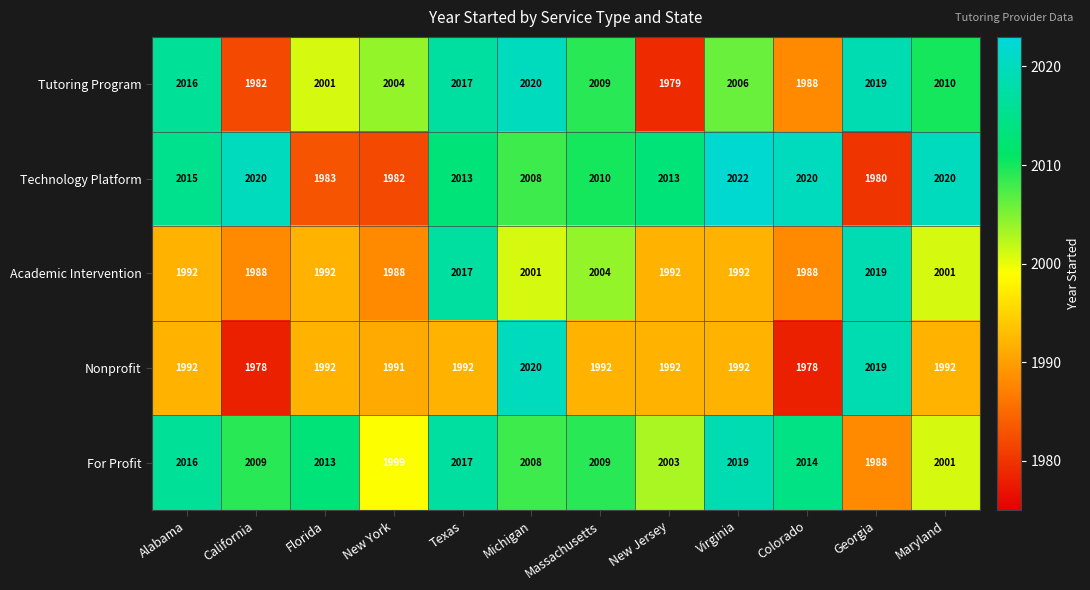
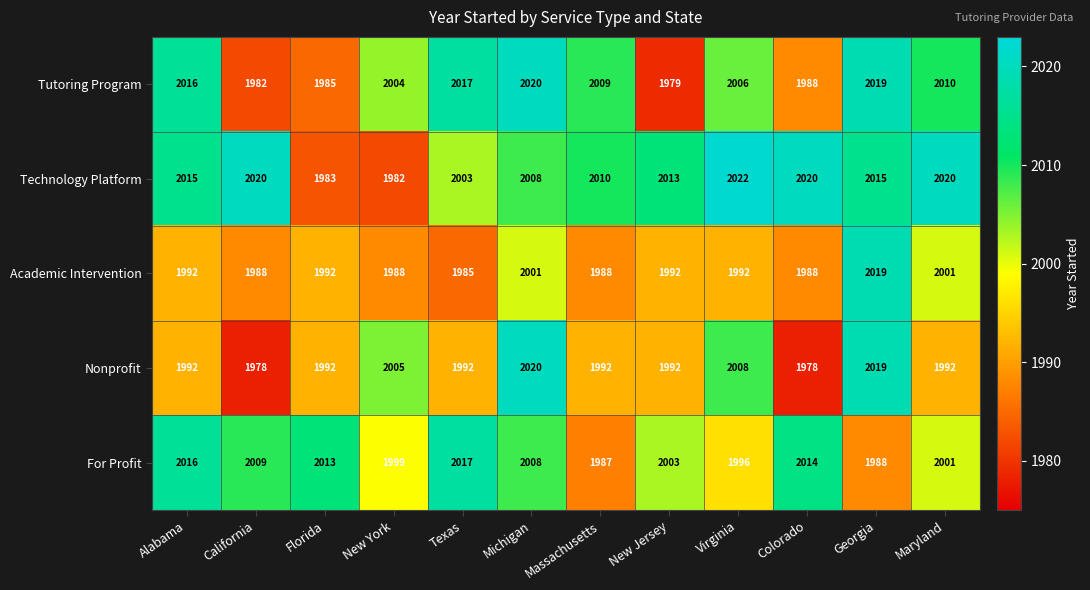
Tutoring Program, Florida: 2001 -> 1985
Technology Platform, Texas: 2013 -> 2003
Technology Platform, Georgia: 1980 -> 2015
Academic Intervention, Texas: 2017 -> 1985
Academic Intervention, Massachusetts: 2004 -> 1988
Nonprofit, New York: 1991 -> 2005
Nonprofit, Virginia: 1992 -> 2008
For Profit, Massachusetts: 2009 -> 1987
For Profit, Virginia: 2019 -> 1996
